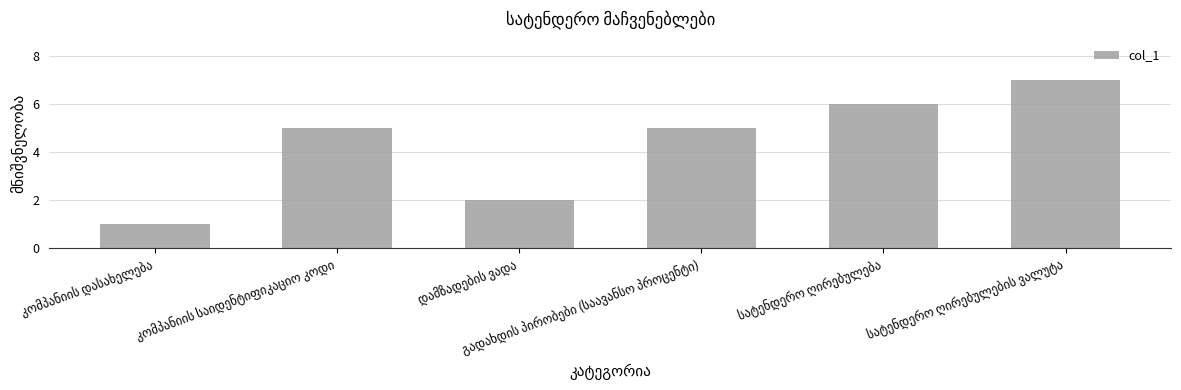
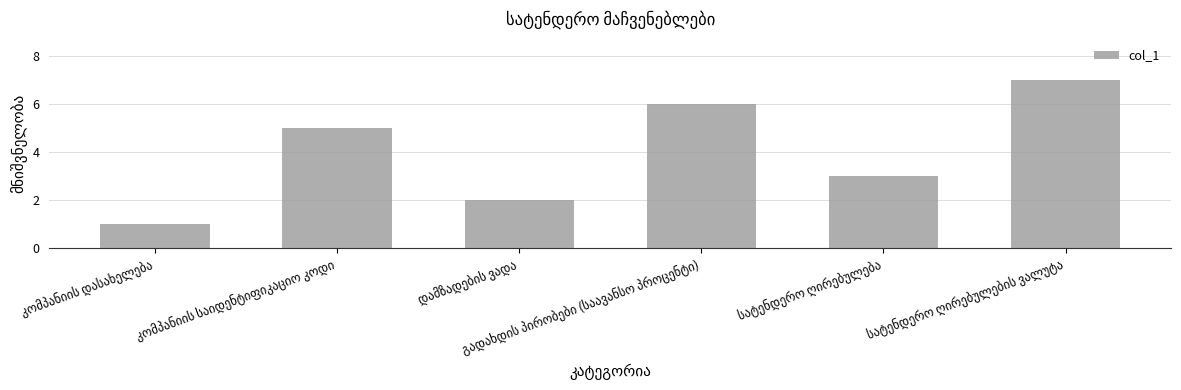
გადახდის პირობები (საავანსო პროცენტი): 5 -> 6
სატენდერო ღირებულება: 6 -> 3
